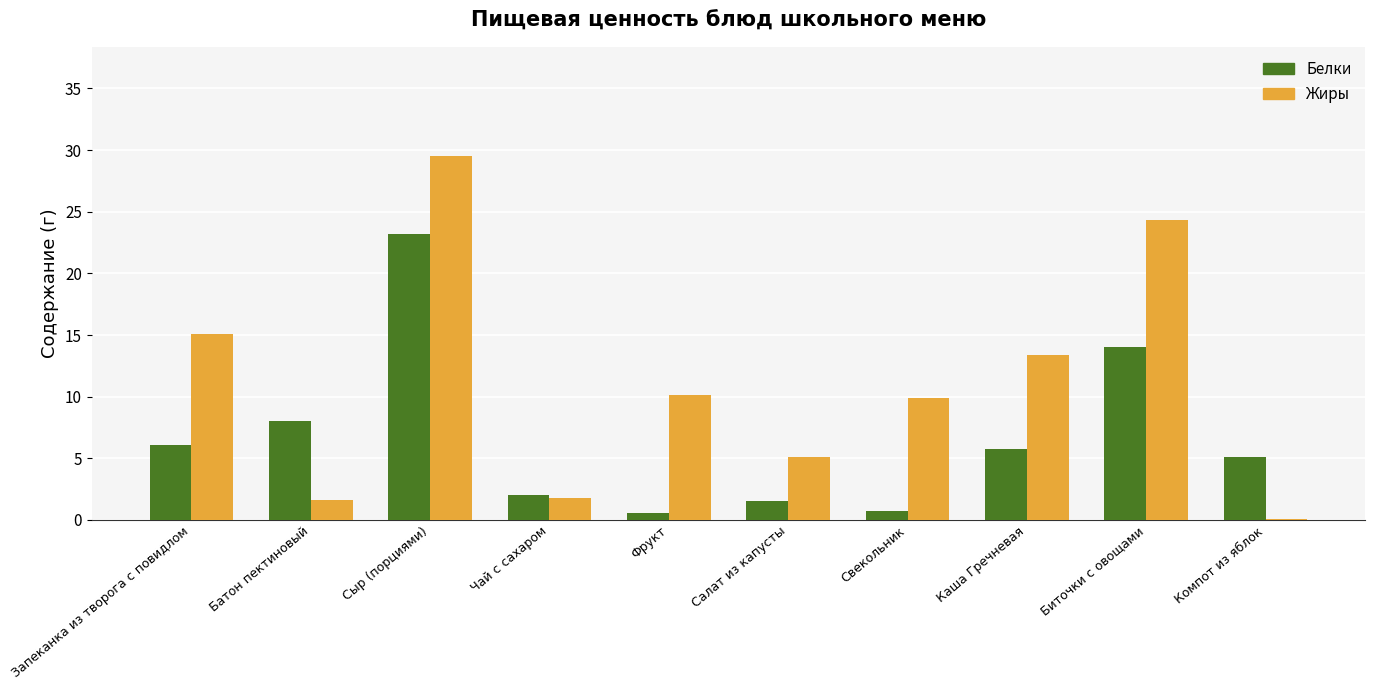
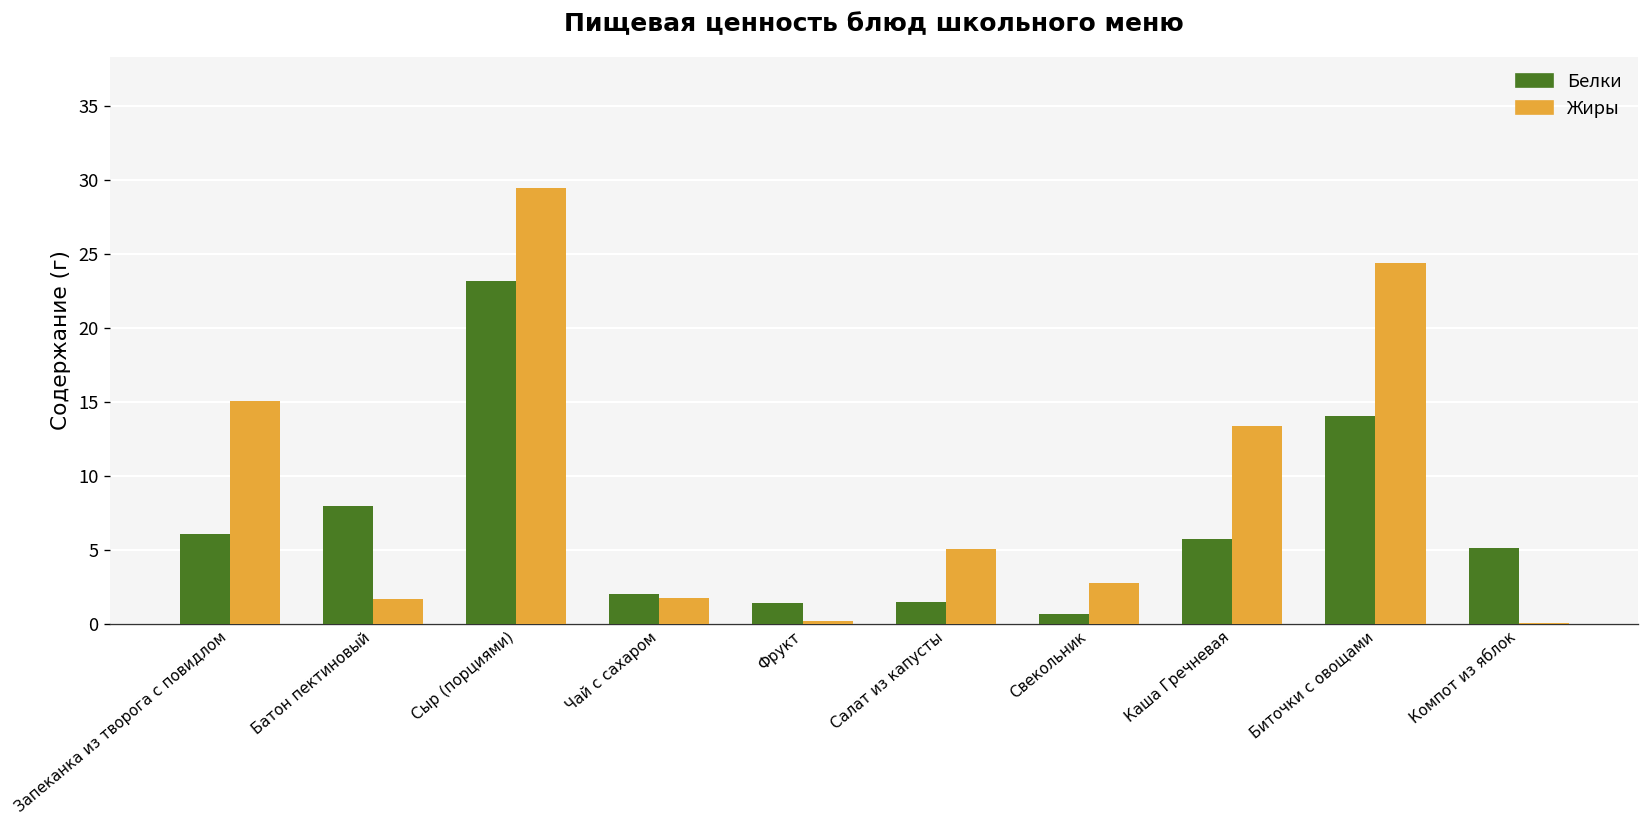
Белки, Фрукт: 0.6 -> 1.4
Жиры, Фрукт: 10.1 -> 0.2
Жиры, Свекольник: 9.9 -> 2.8
